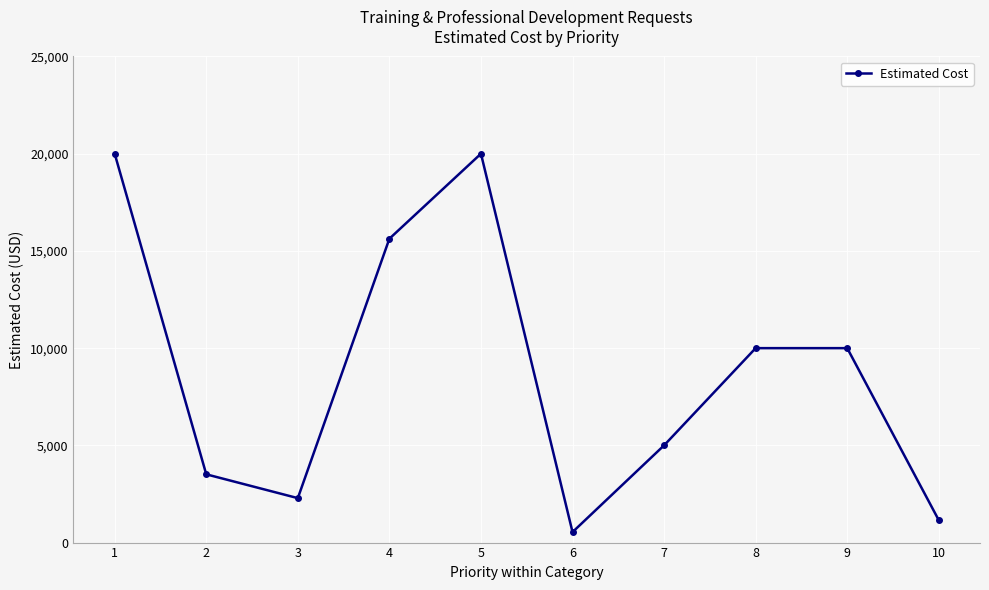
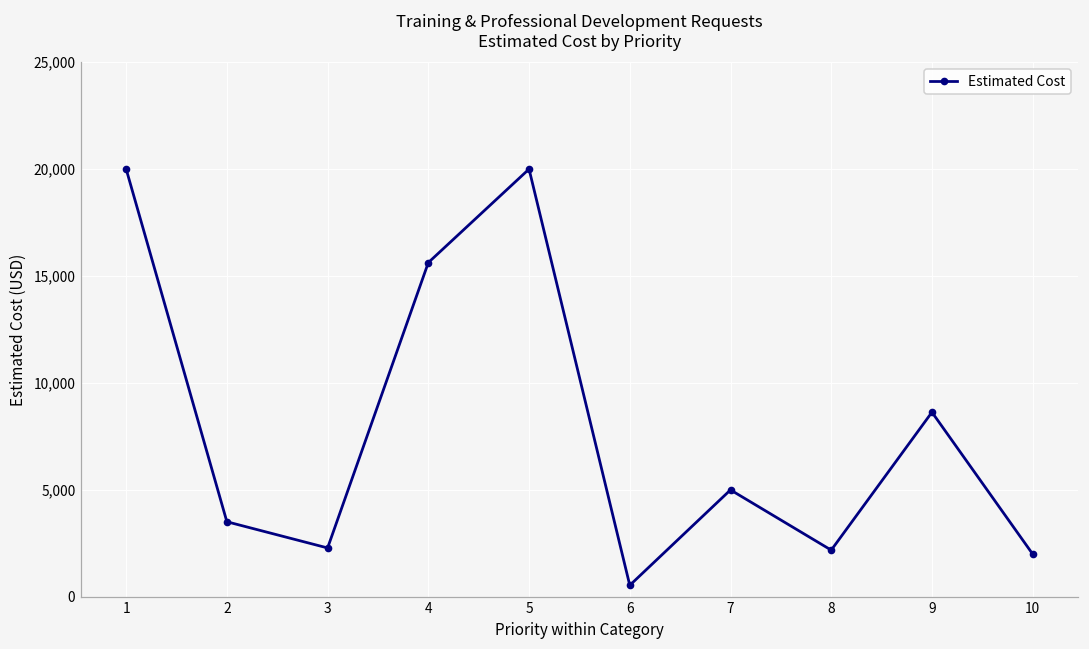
8: 10,000 -> 2,200
9: 10,000 -> 8,600
10: 1,200 -> 2,000
